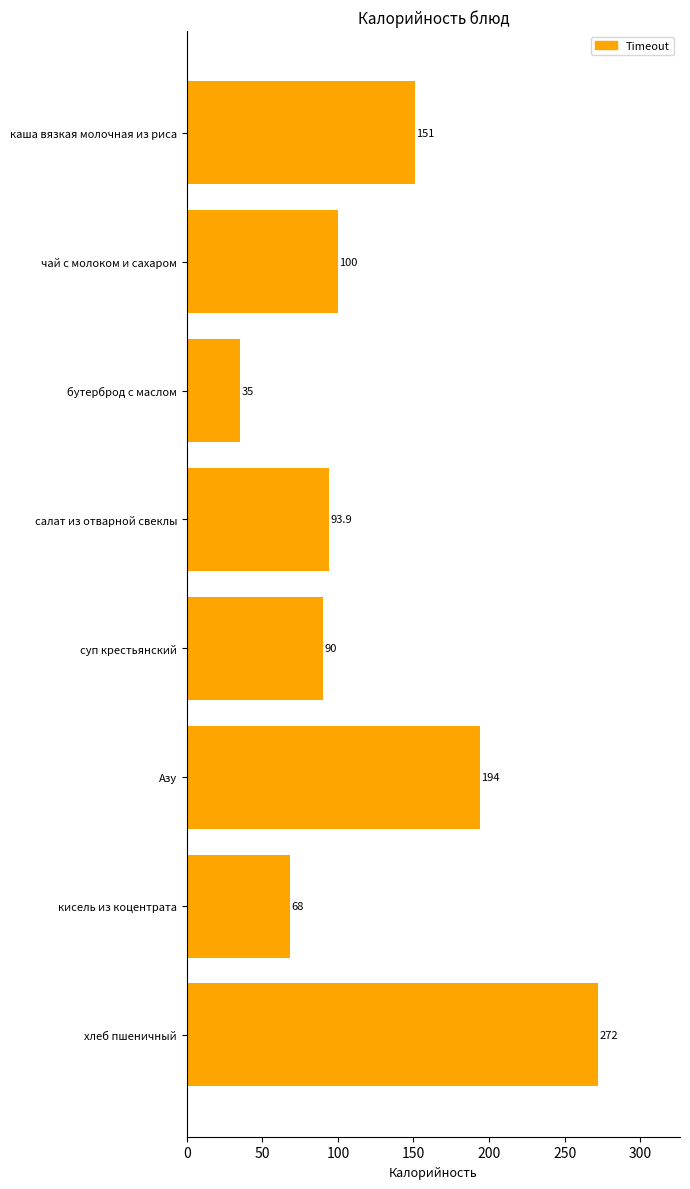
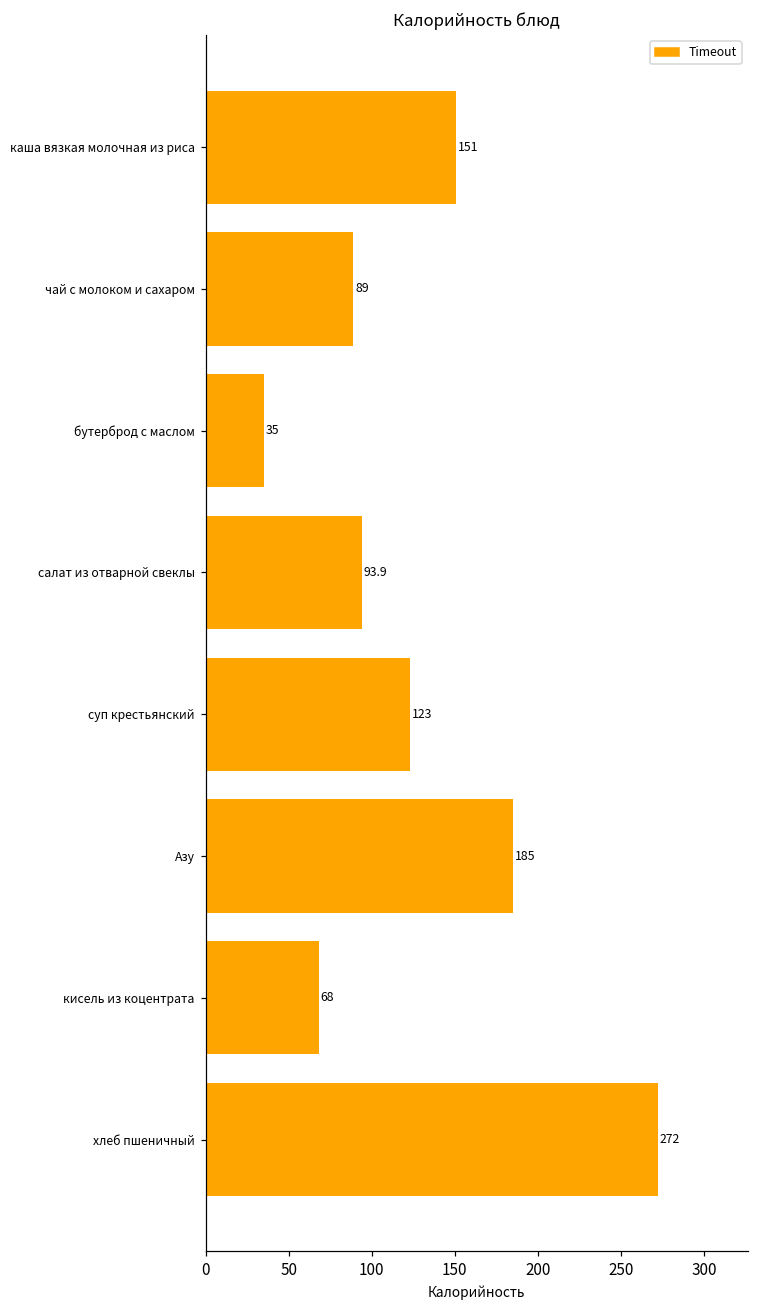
чай с молоком и сахаром: 100 -> 89
суп крестьянский: 90 -> 123
Азу: 194 -> 185
